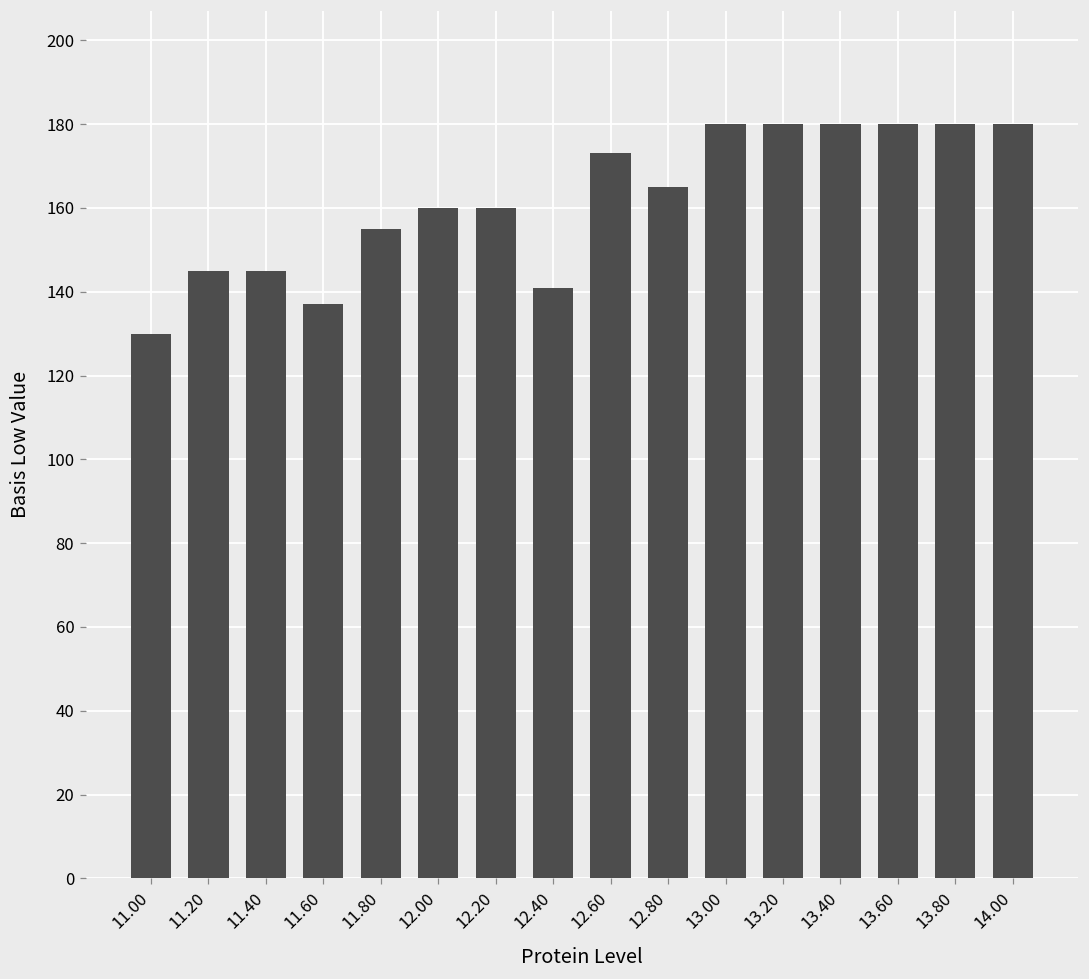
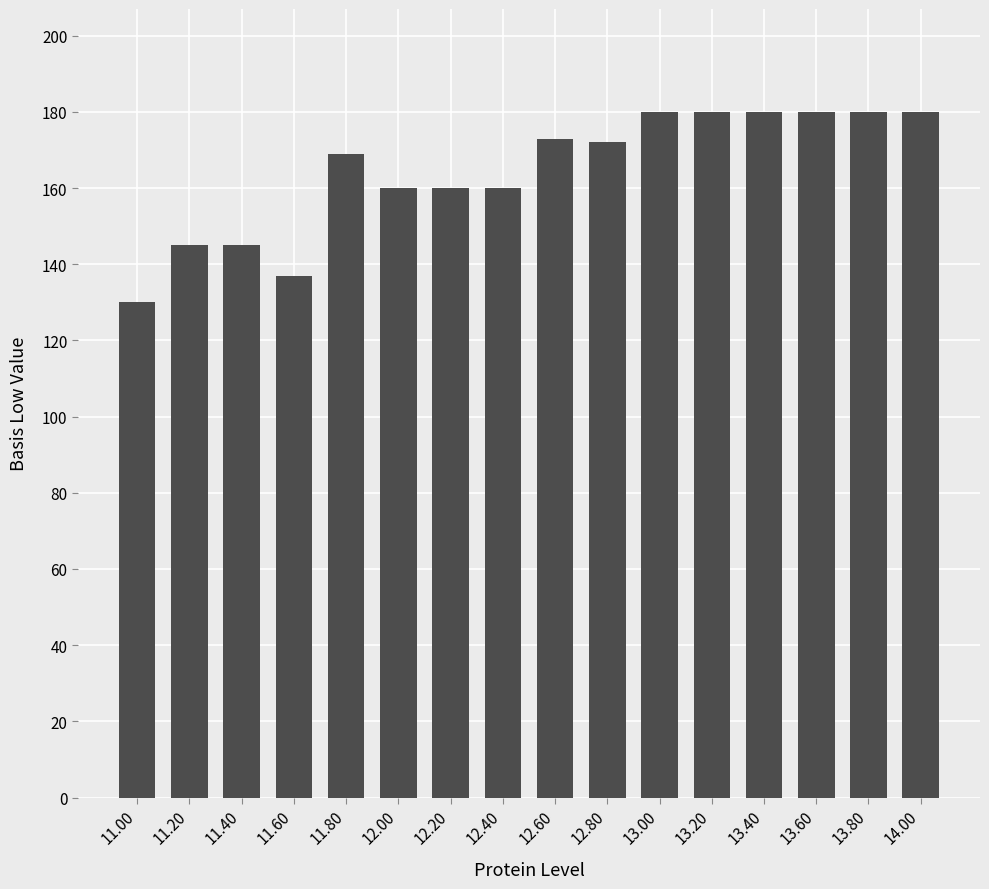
11.80: 155 -> 169
12.40: 141 -> 160
12.80: 165 -> 172
